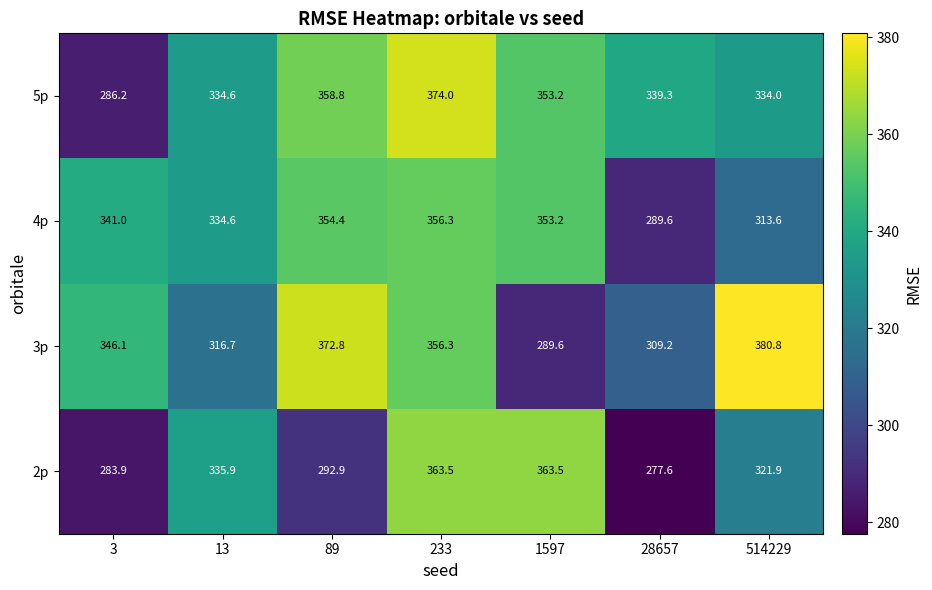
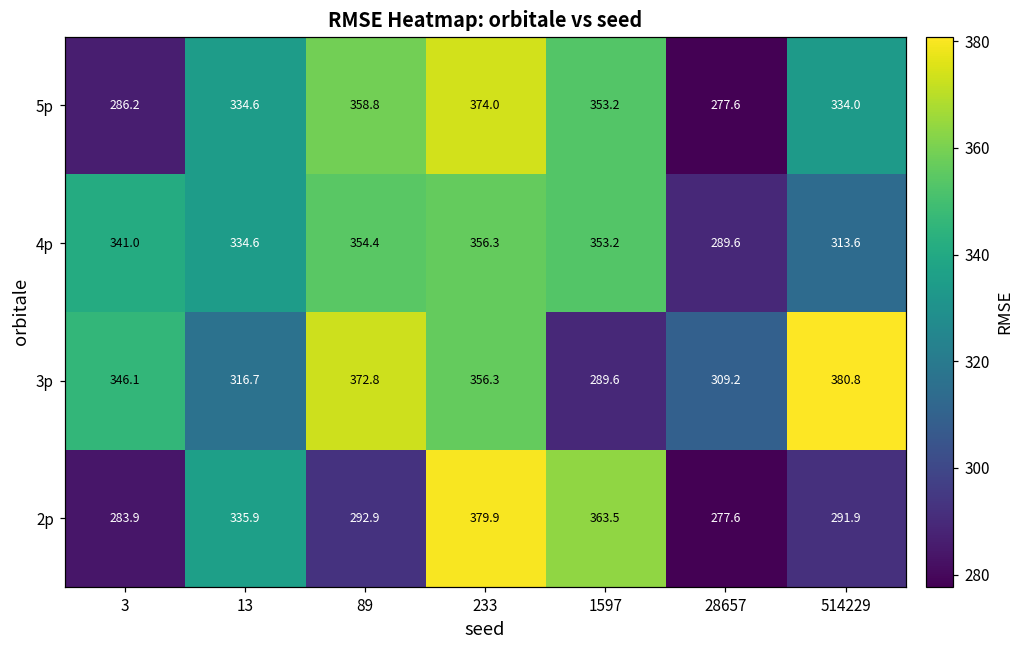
5p, 28657: 339.3 -> 277.6
2p, 233: 363.5 -> 379.9
2p, 514229: 321.9 -> 291.9
